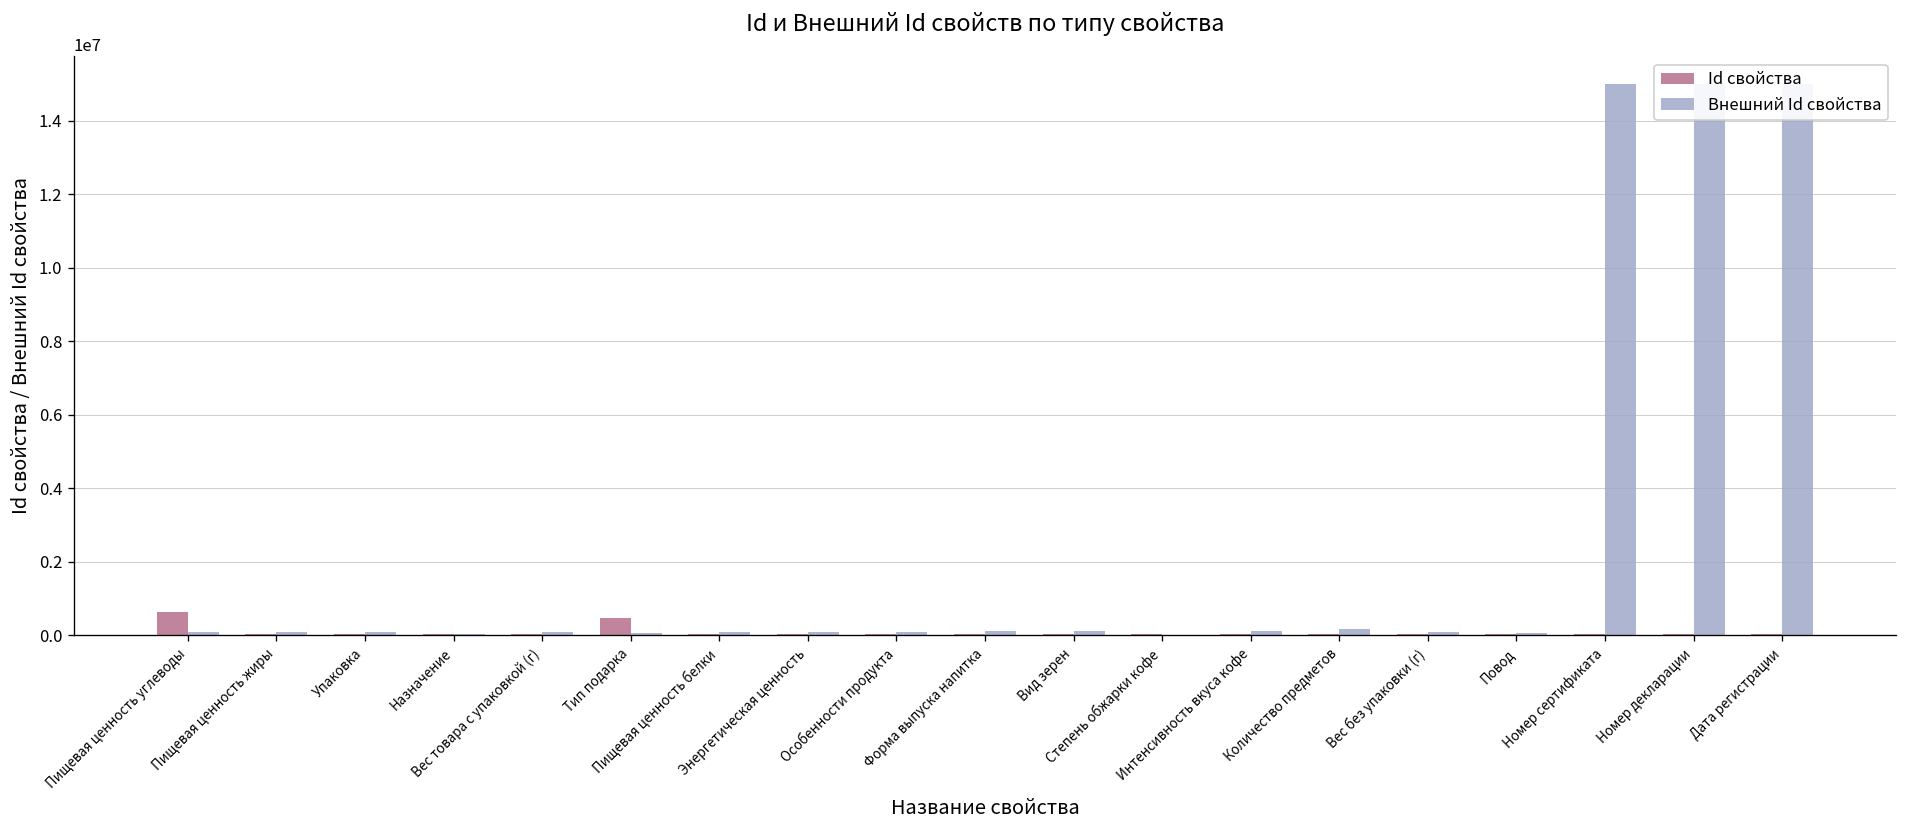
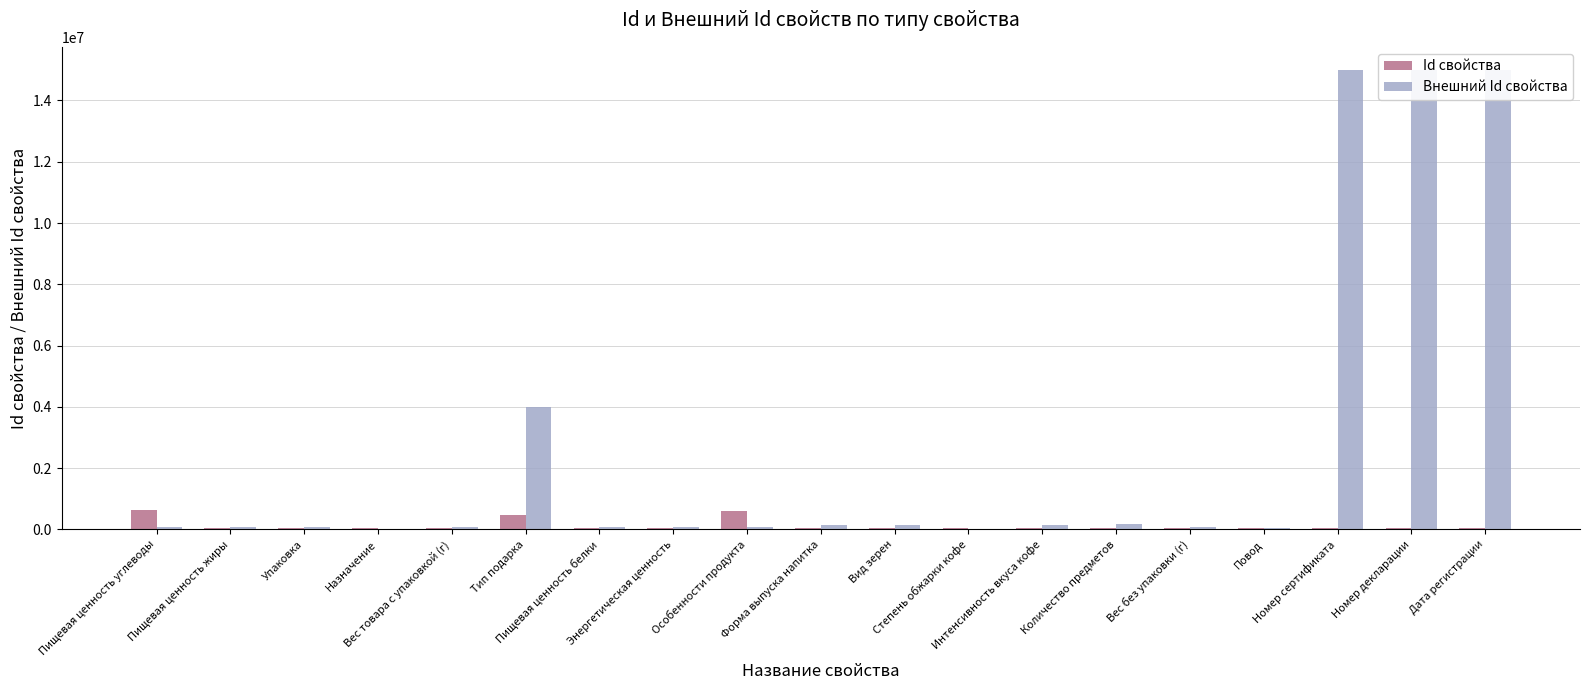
Внешний Id свойства, Тип подарка: 100000 -> 4000000
Id свойства, Особенности продукта: 0 -> 600000
